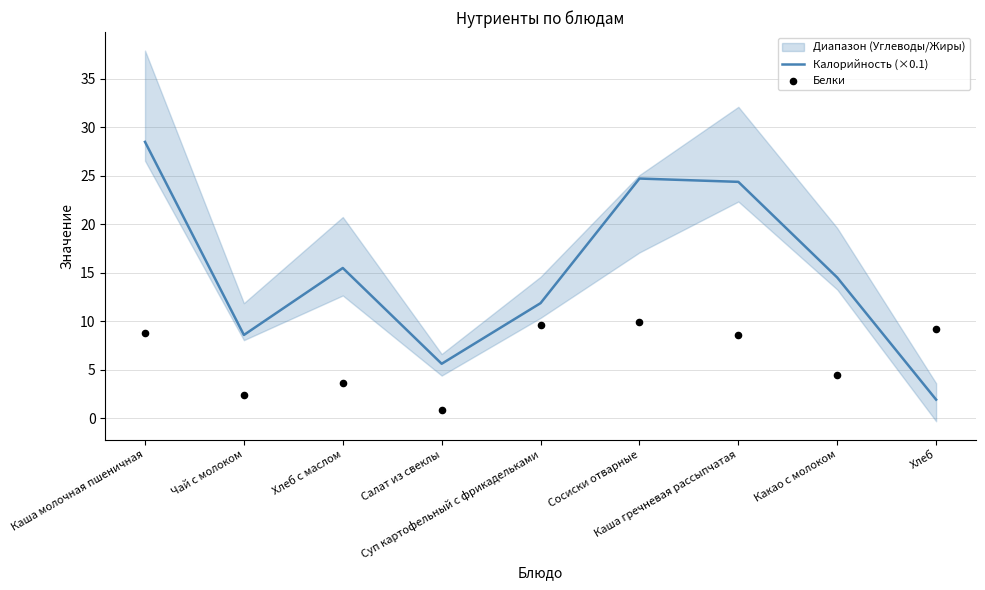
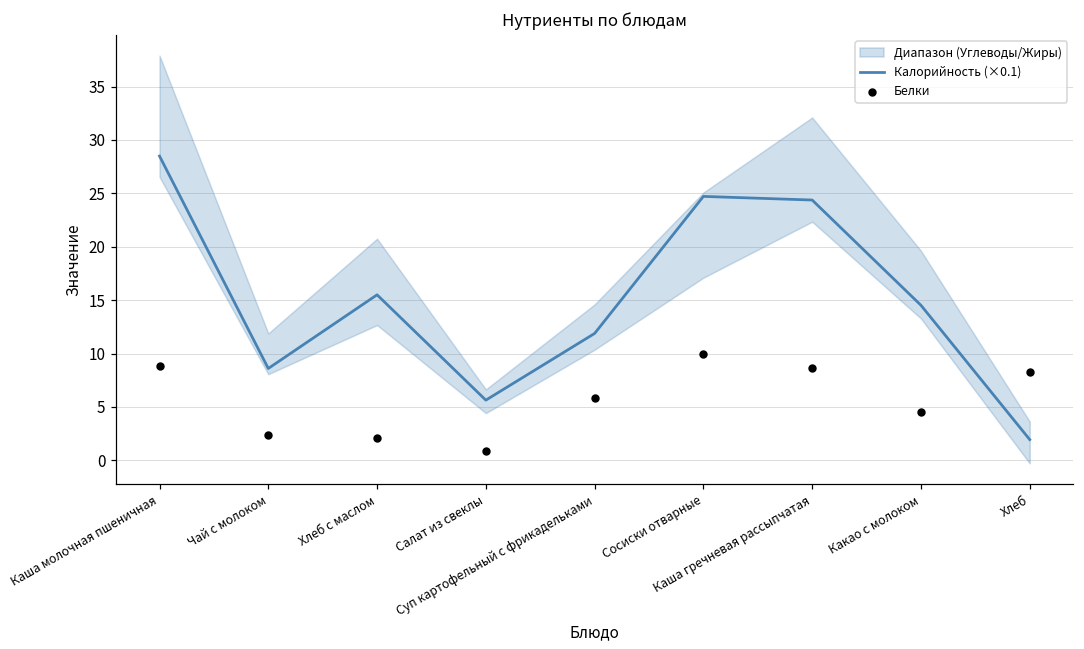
Белки, Хлеб с маслом: 4 -> 2
Белки, Суп картофельный с фрикадельками: 10 -> 6
Белки, Хлеб: 9 -> 8
